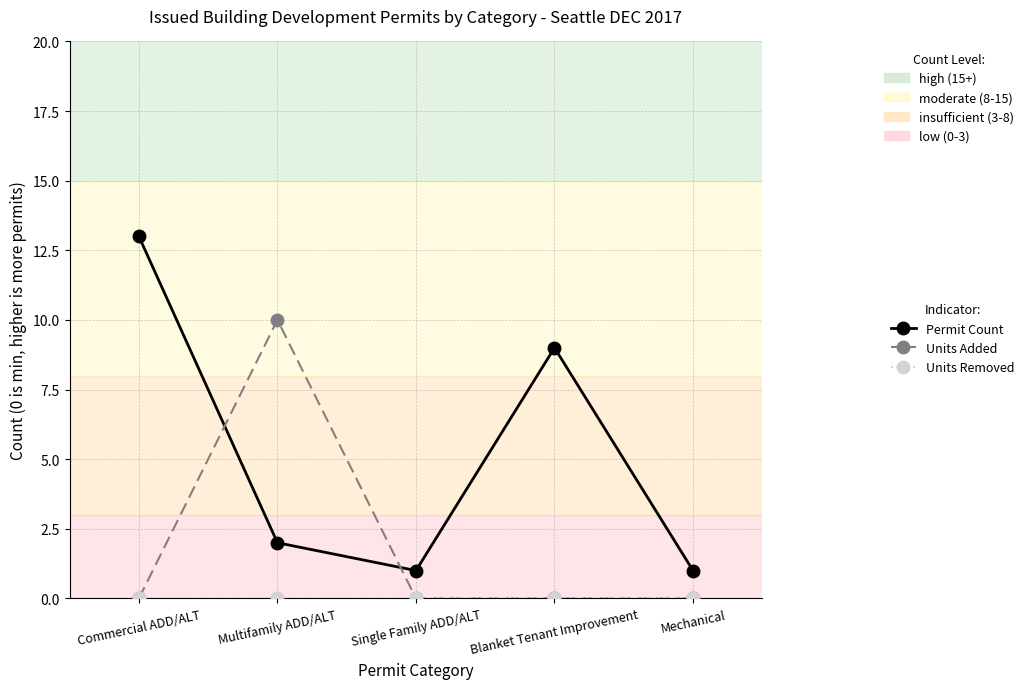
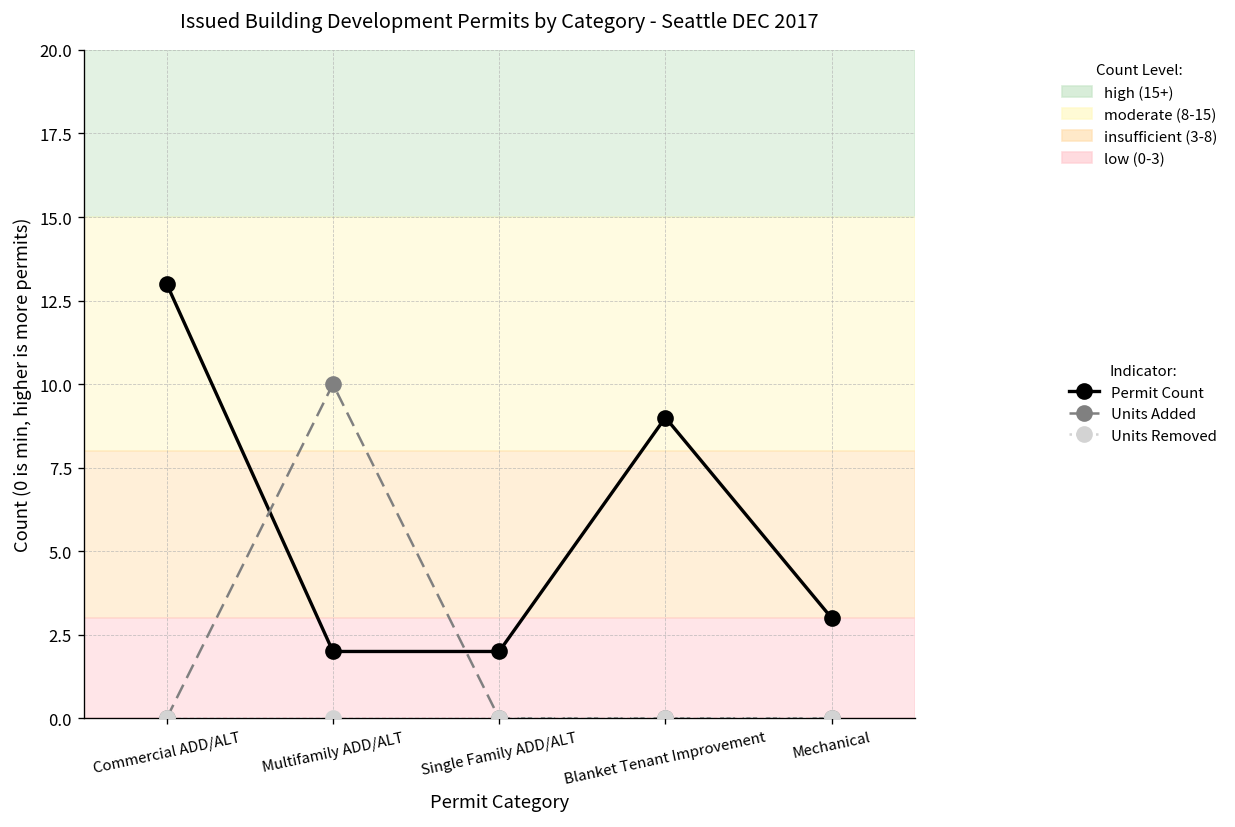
Permit Count, Single Family ADD/ALT: 1 -> 2
Permit Count, Mechanical: 1 -> 3
